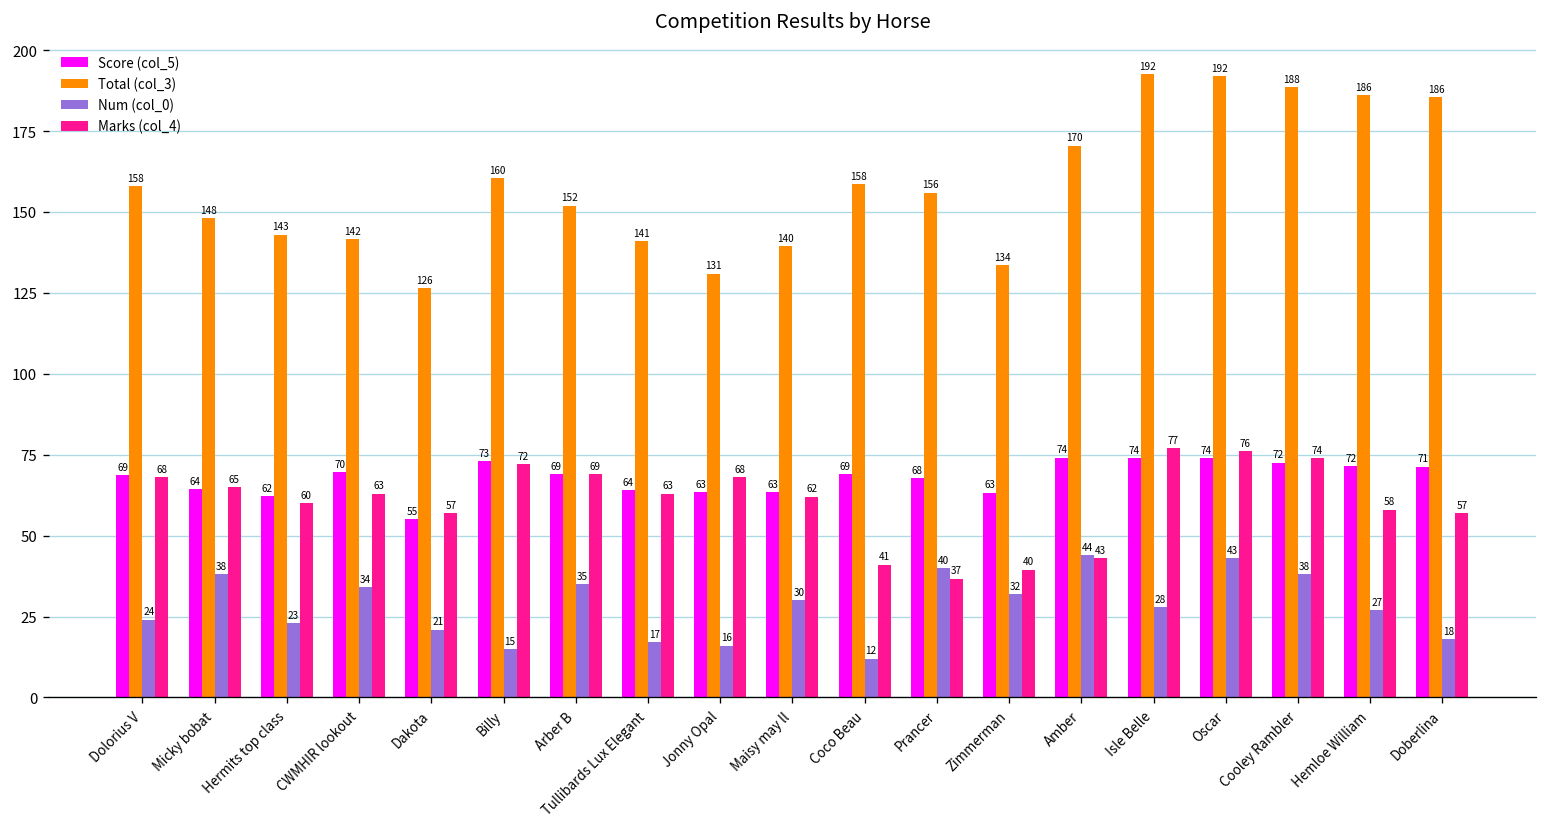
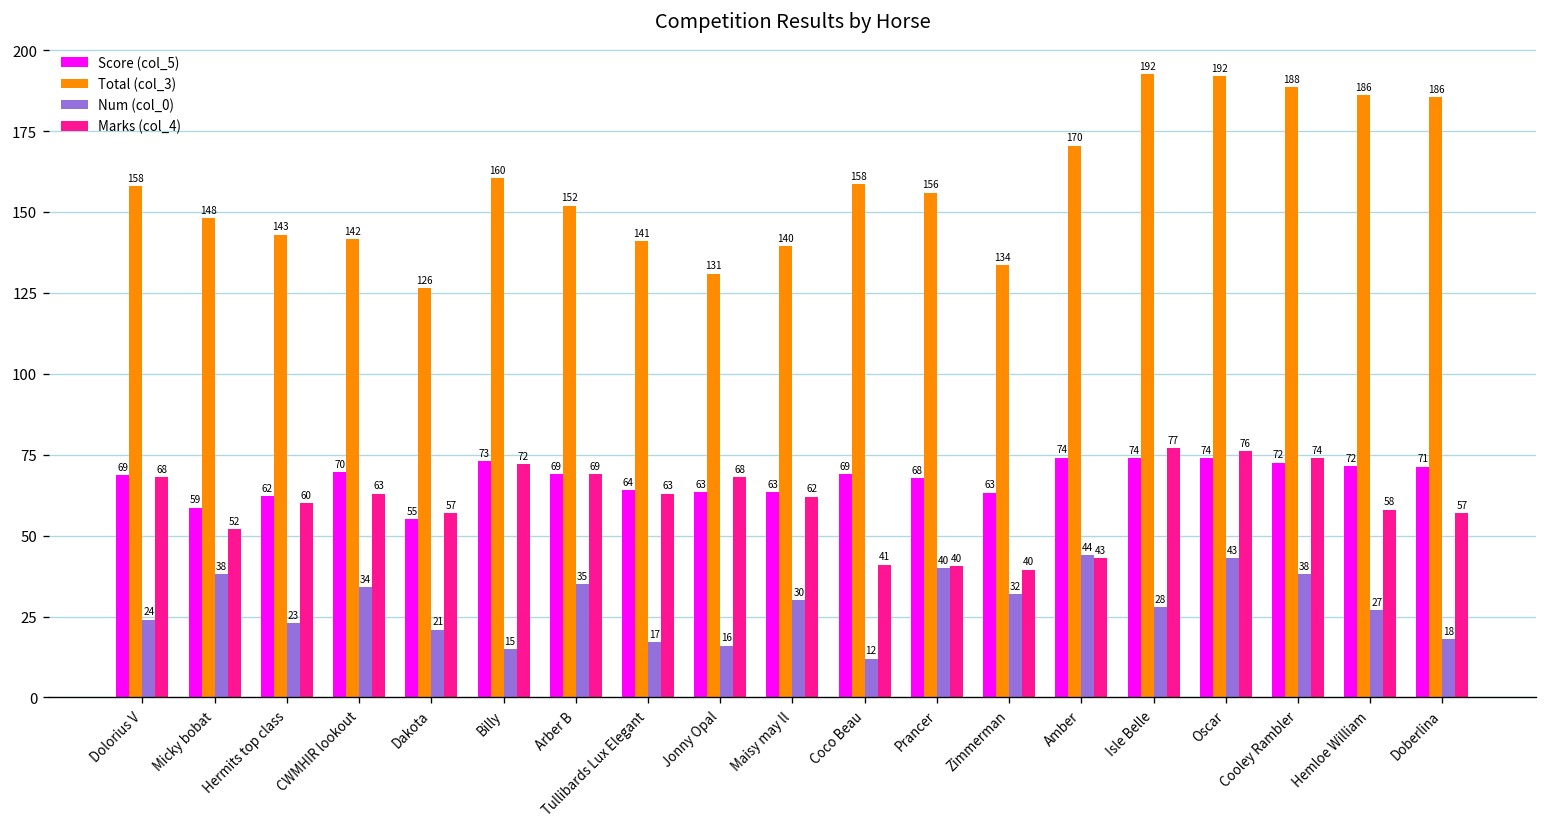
Score (col_5), Micky bobat: 64 -> 59
Marks (col_4), Micky bobat: 65 -> 52
Marks (col_4), Prancer: 37 -> 40
